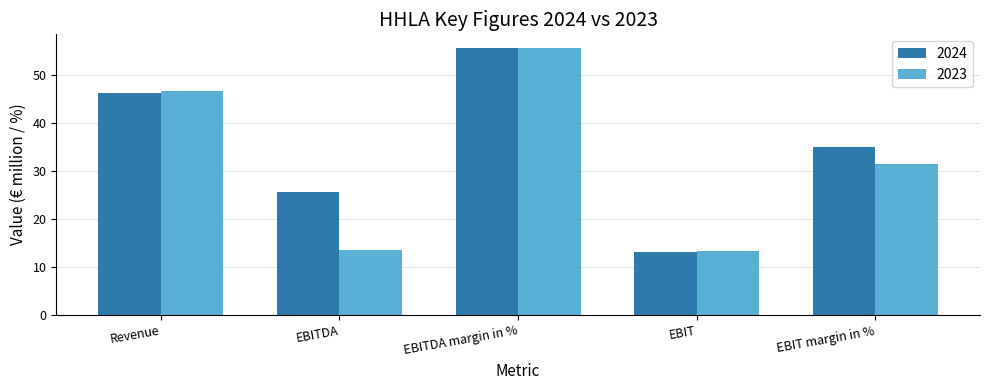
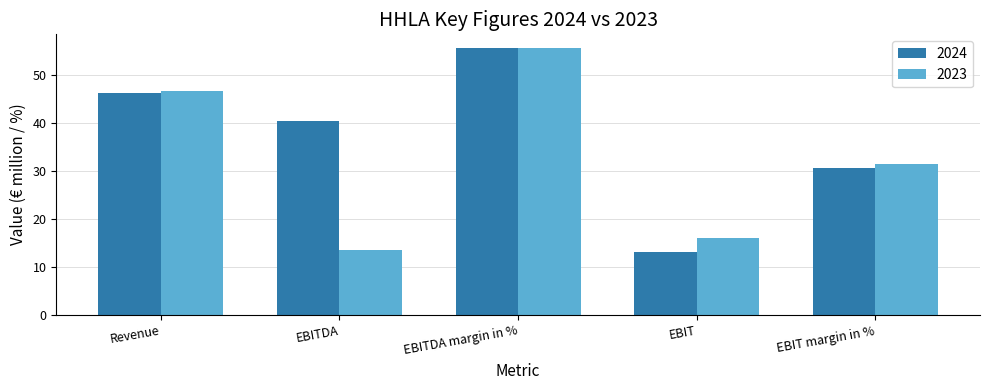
2024, EBITDA: 26 -> 40
2023, EBIT: 13 -> 16
2024, EBIT margin in %: 35 -> 31
